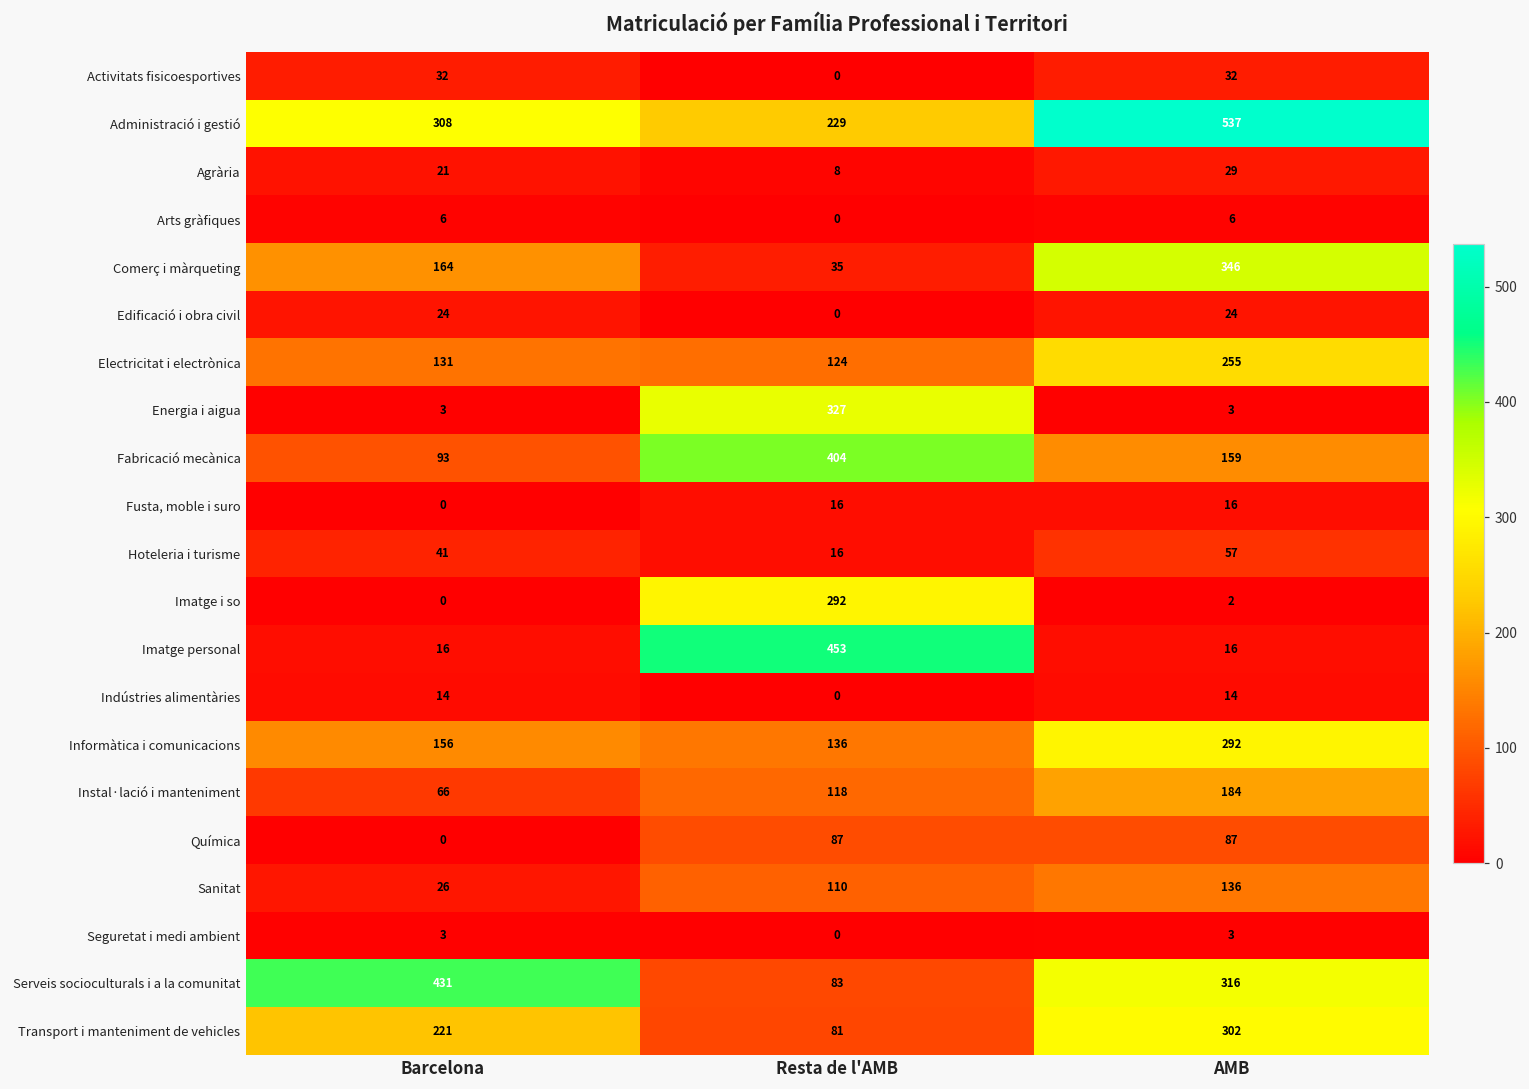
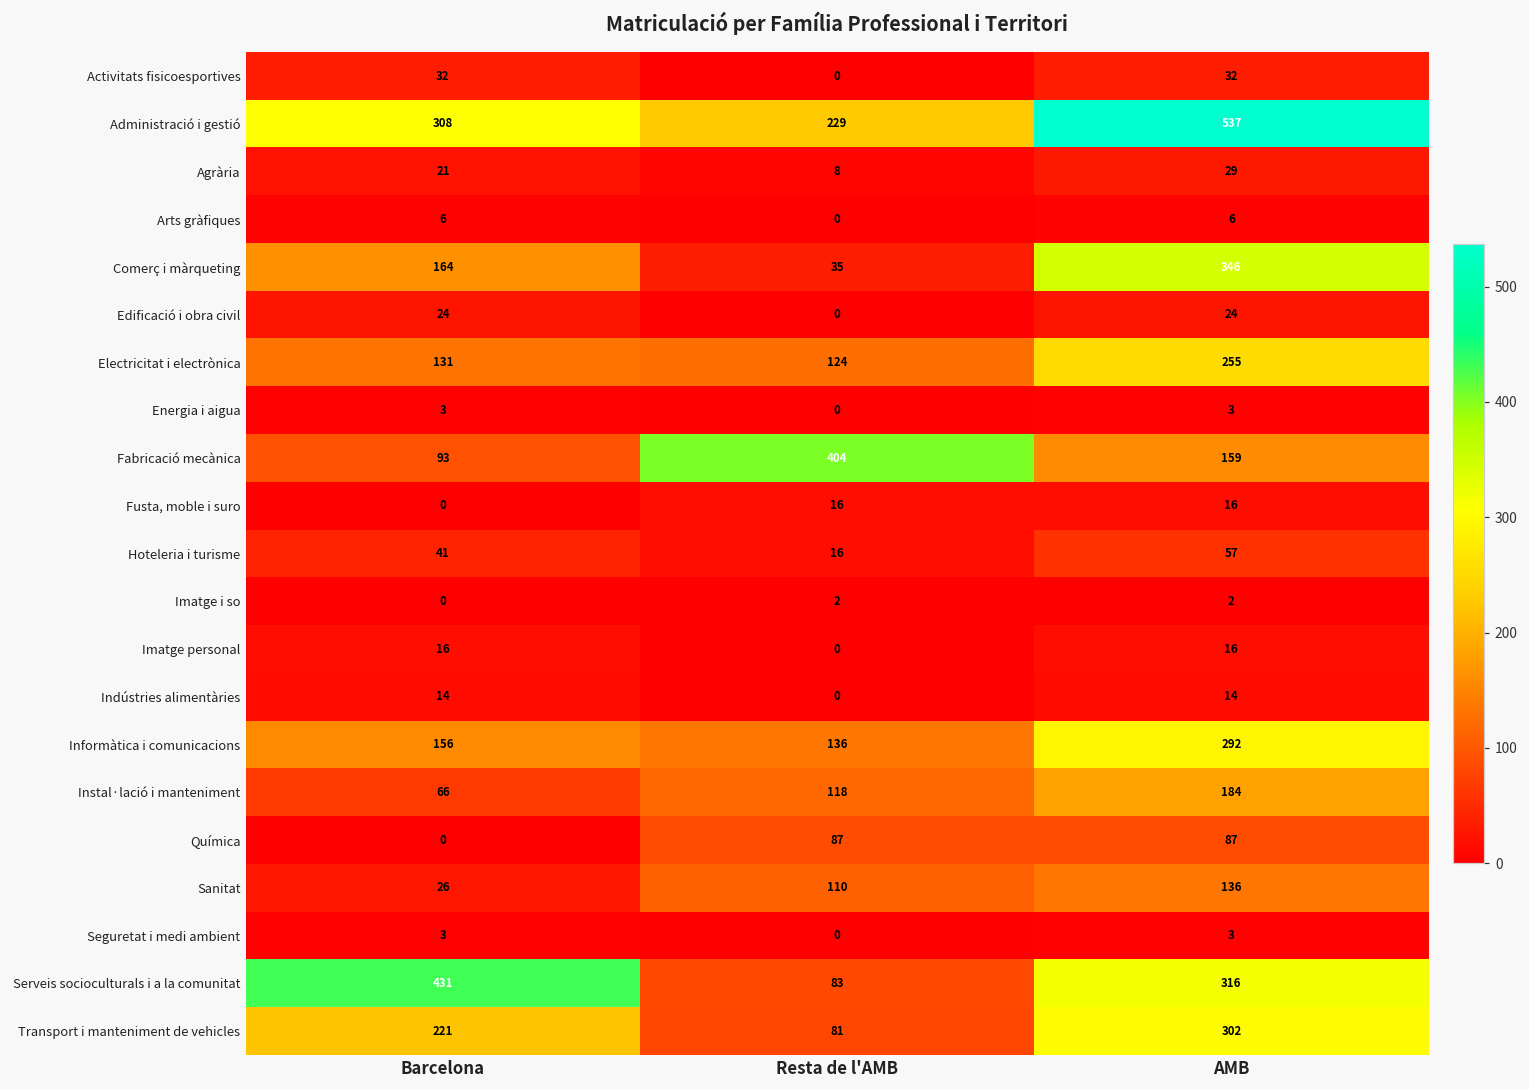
Energia i aigua, Resta de l'AMB: 327 -> 0
Imatge i so, Resta de l'AMB: 292 -> 2
Imatge personal, Resta de l'AMB: 453 -> 0
